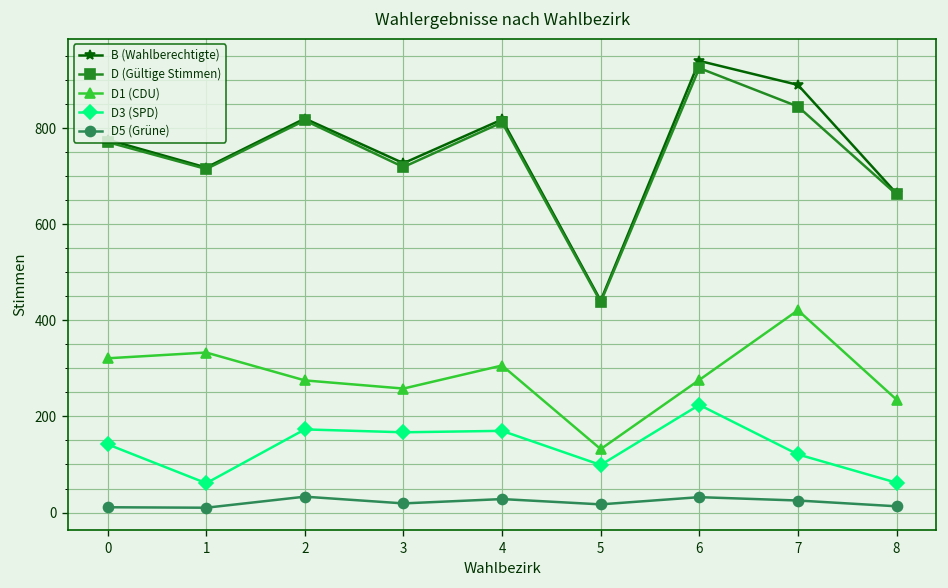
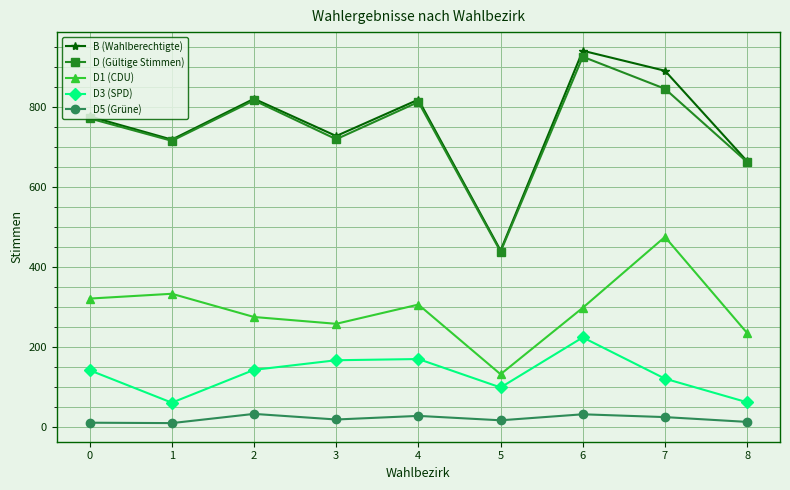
D3 (SPD), 2: 170 -> 140
D1 (CDU), 6: 280 -> 300
D1 (CDU), 7: 420 -> 480
